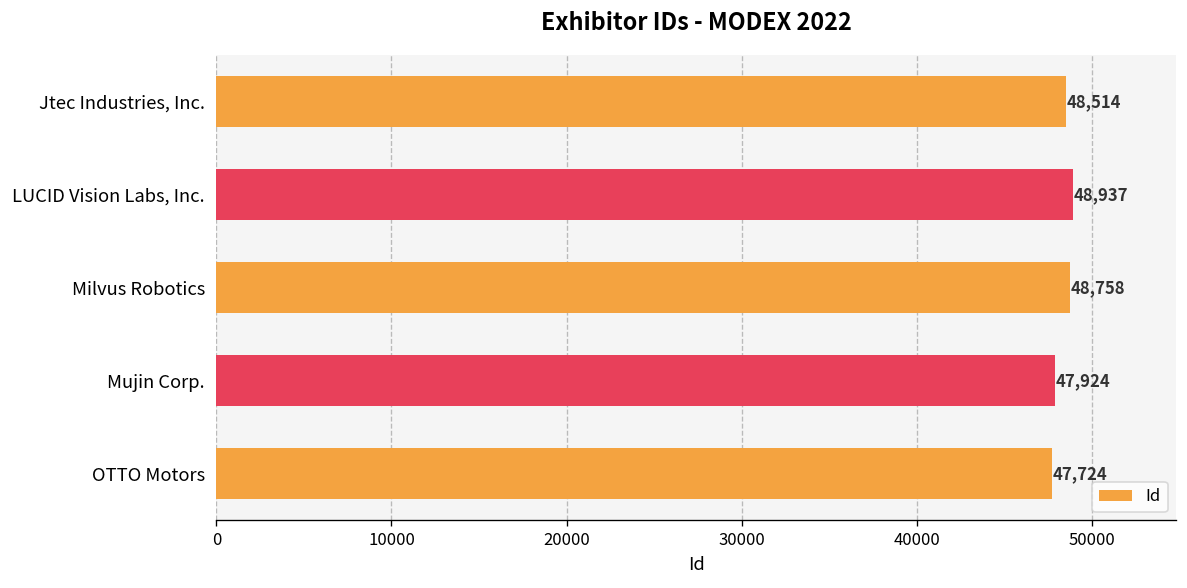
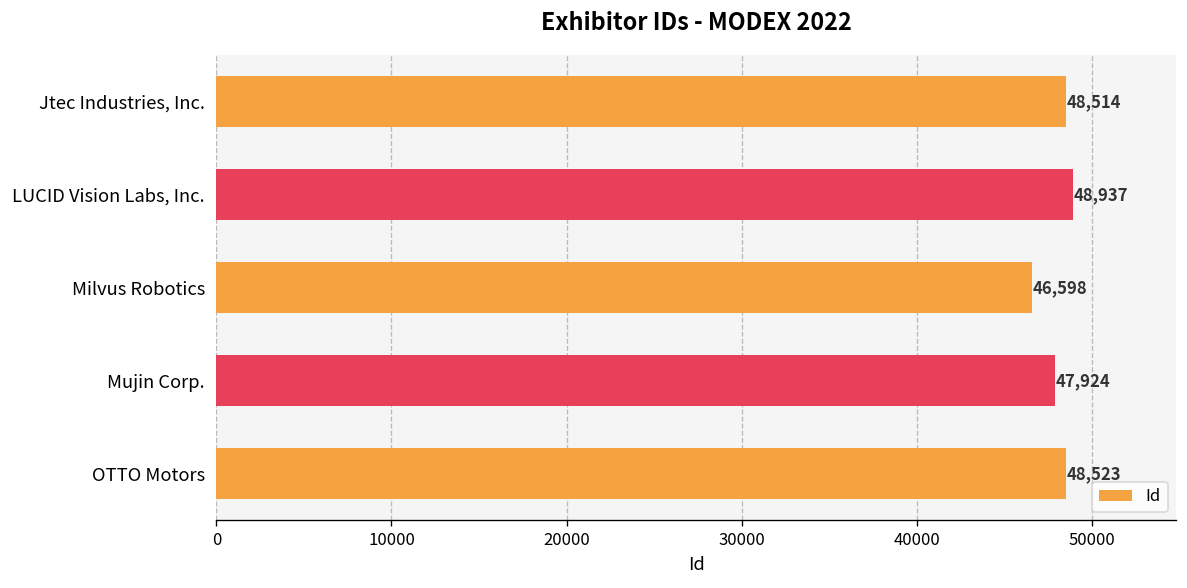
Milvus Robotics: 48,758 -> 46,598
OTTO Motors: 47,724 -> 48,523
